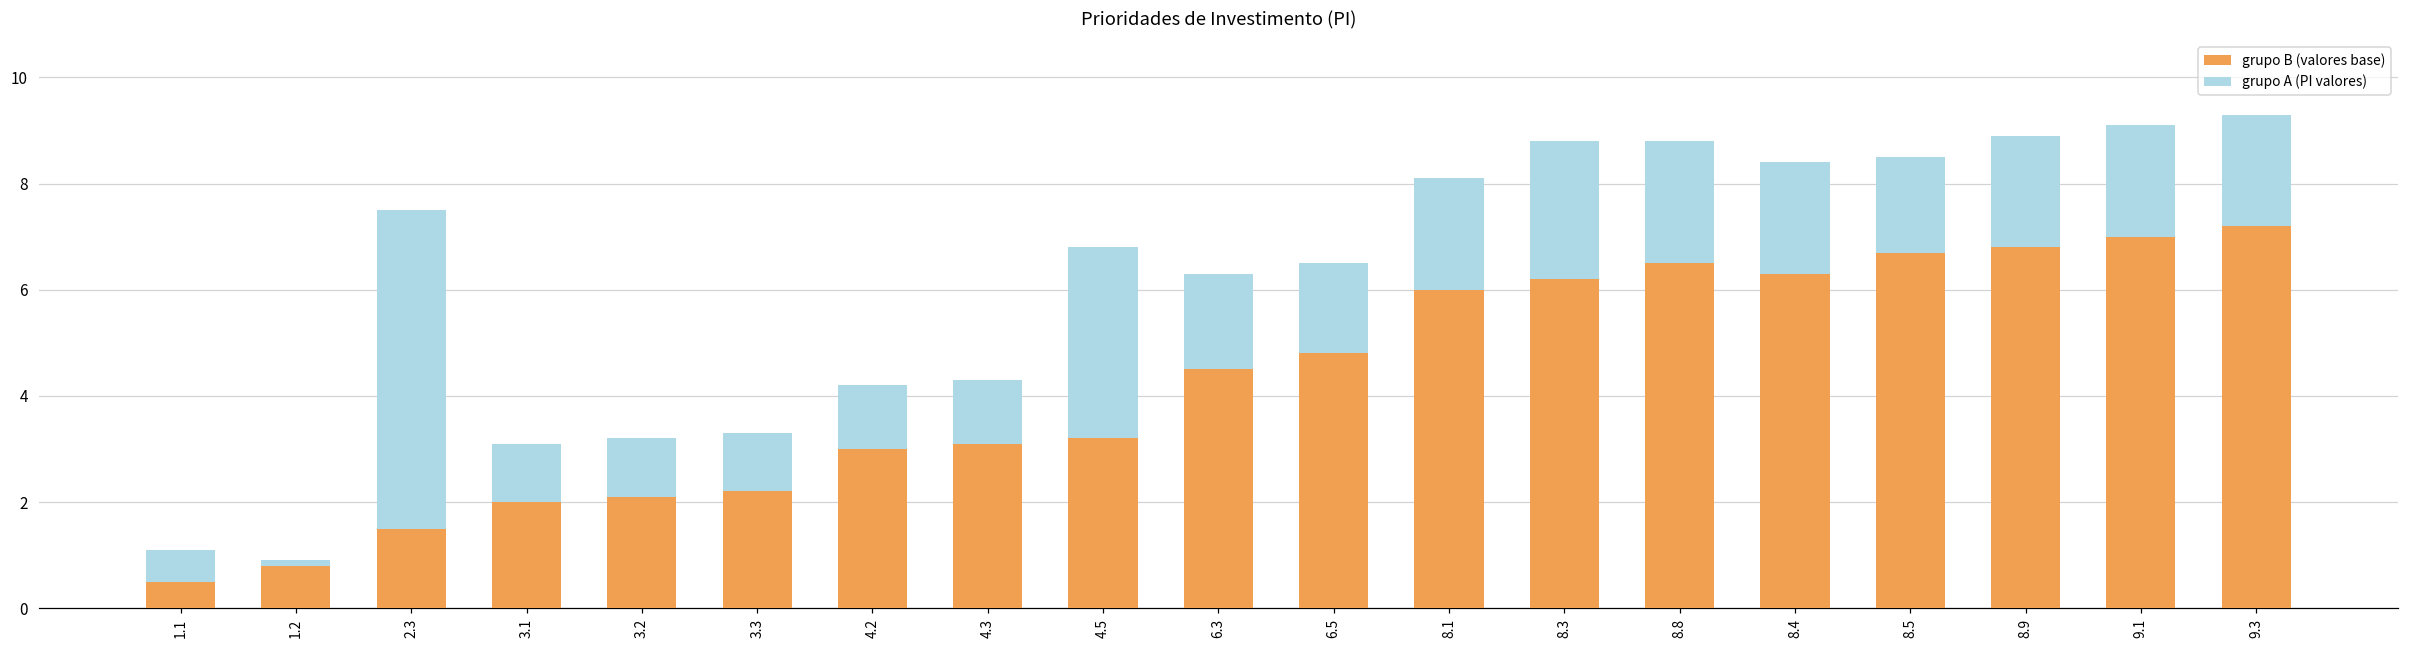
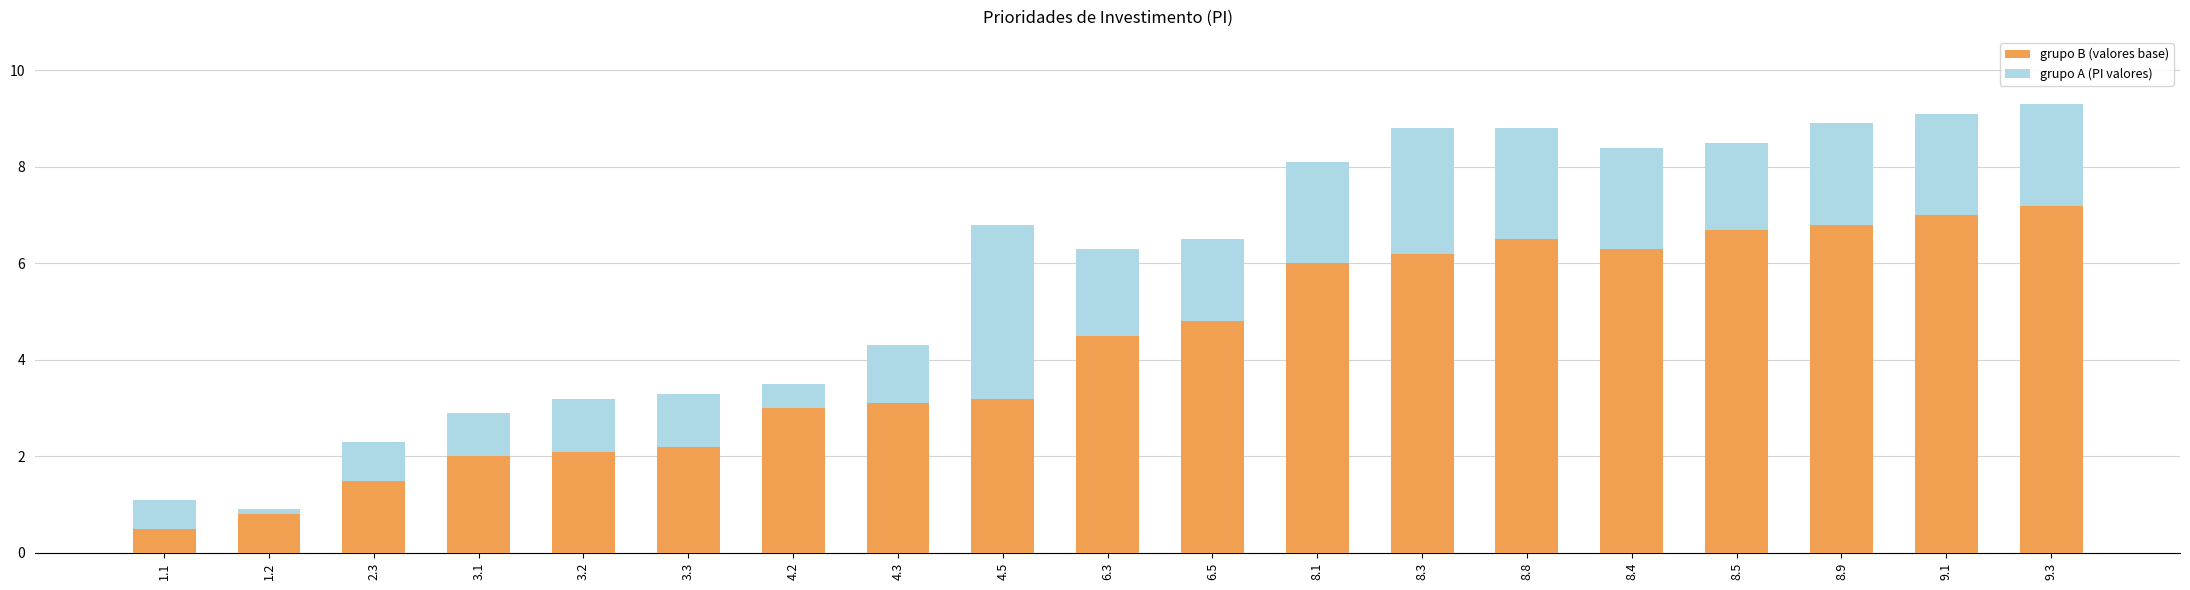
grupo A (PI valores), 2.3: 7.5 -> 2.3
grupo A (PI valores), 3.1: 3.1 -> 2.9
grupo A (PI valores), 4.2: 4.2 -> 3.5
